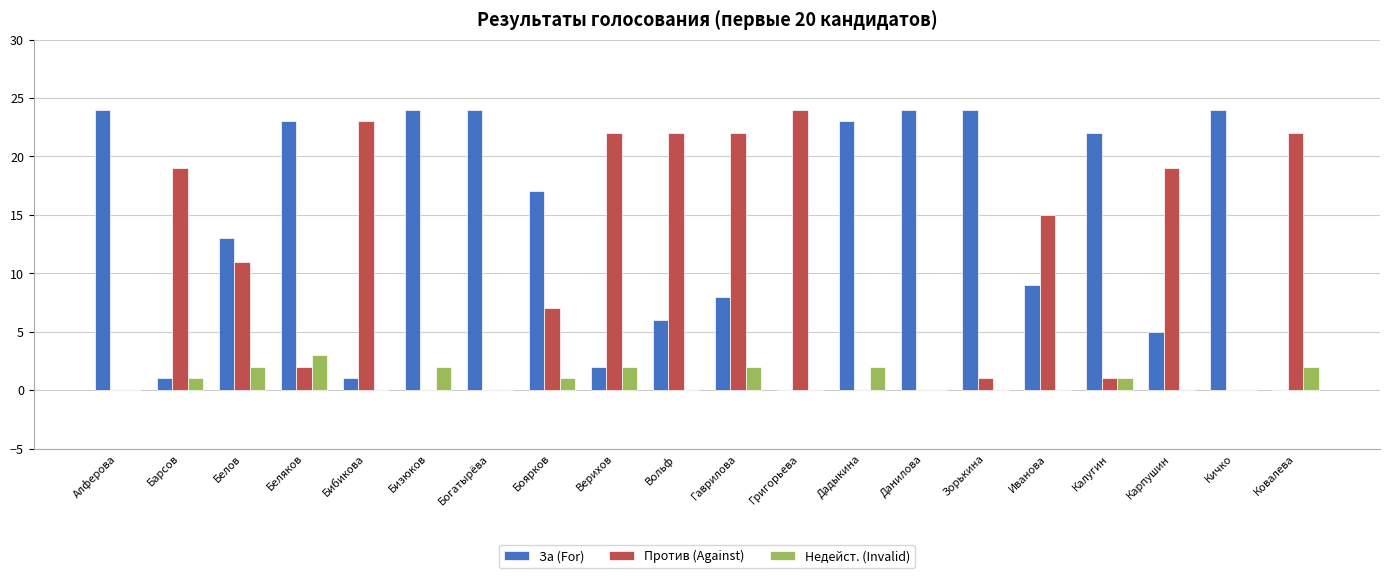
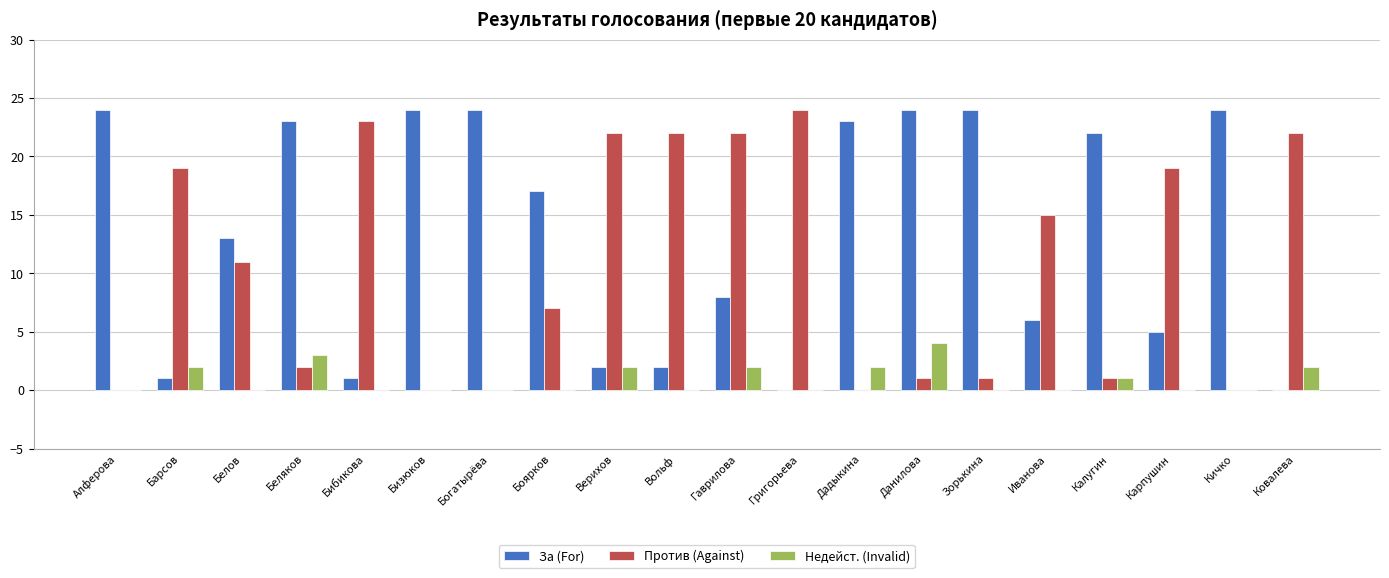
Недейст. (Invalid), Барсов: 1 -> 2
Недейст. (Invalid), Белов: 2 -> 0
Недейст. (Invalid), Бизюков: 2 -> 0
Недейст. (Invalid), Боярков: 1 -> 0
За (For), Вольф: 6 -> 2
Против (Against), Данилова: 0 -> 1
Недейст. (Invalid), Данилова: 0 -> 4
За (For), Иванова: 9 -> 6
